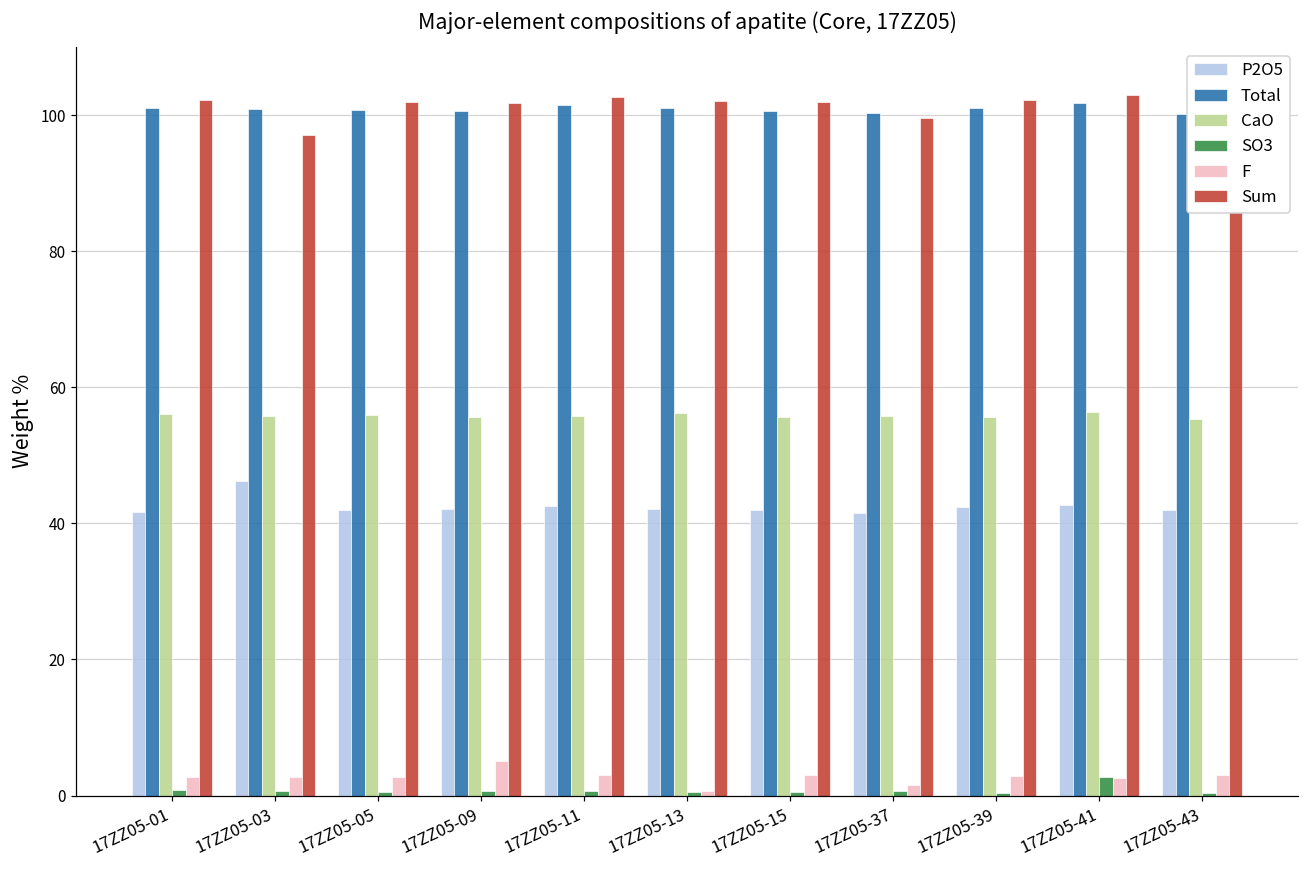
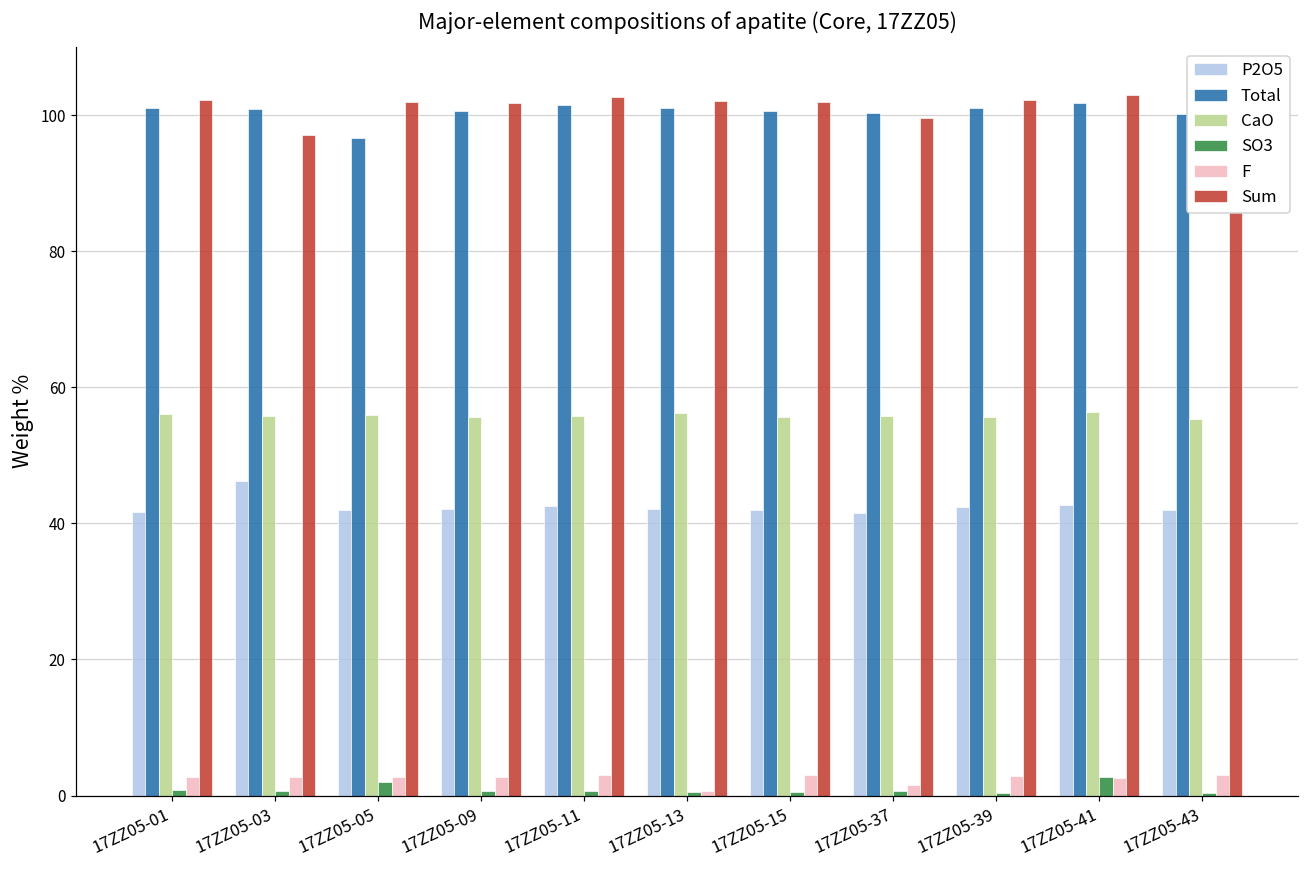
Total, 17ZZ05-05: 101 -> 97
SO3, 17ZZ05-05: 1 -> 2
F, 17ZZ05-09: 5 -> 3
